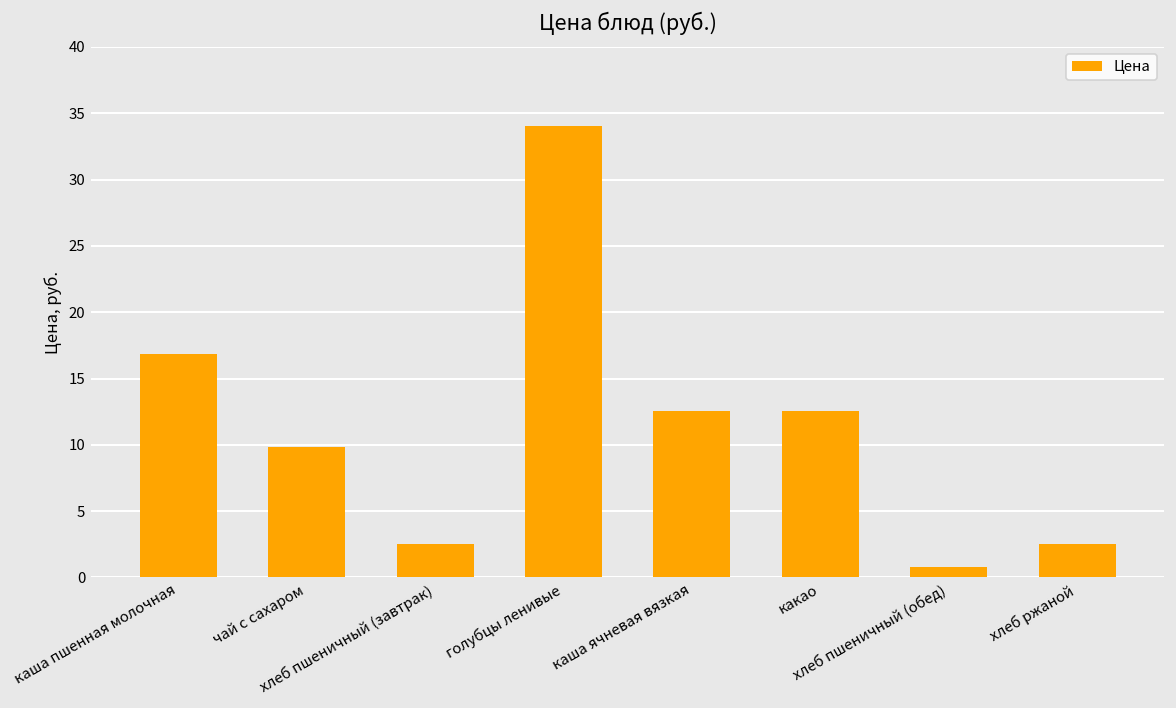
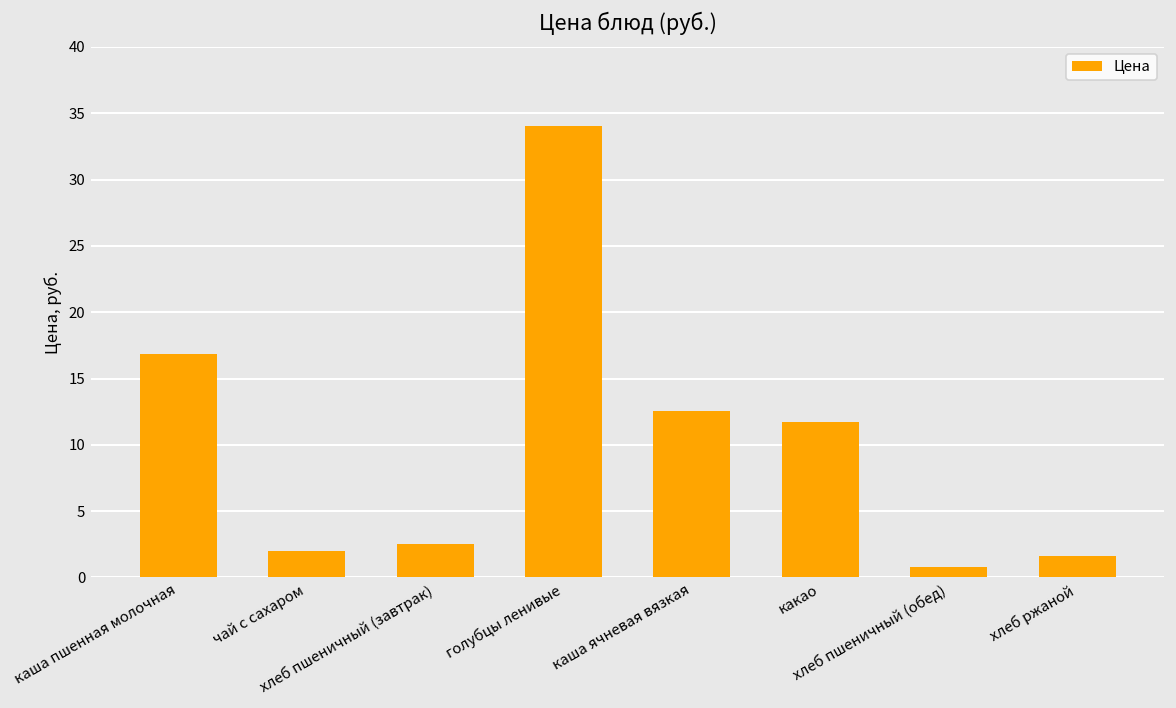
чай с сахаром: 9.8 -> 2.0
какао: 12.5 -> 11.7
хлеб ржаной: 2.5 -> 1.6
